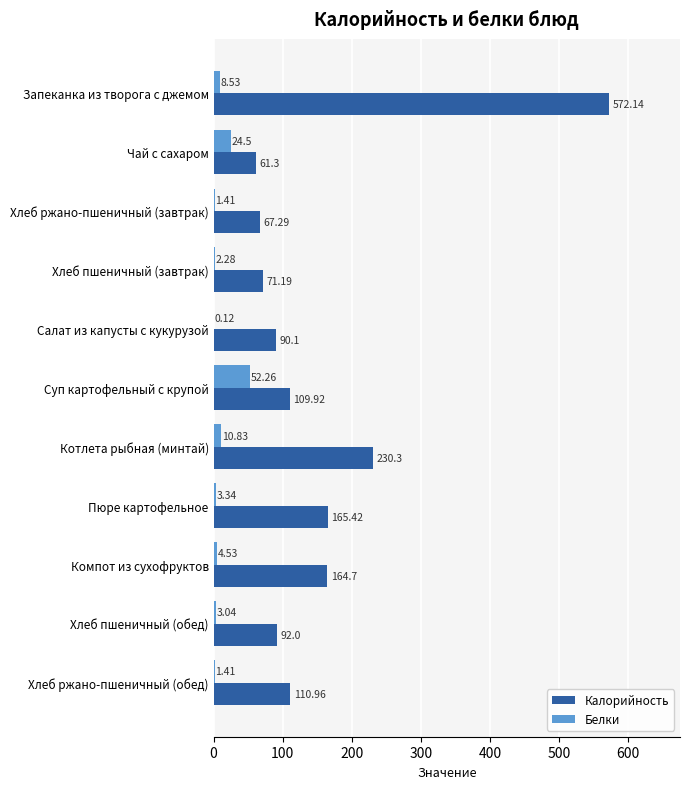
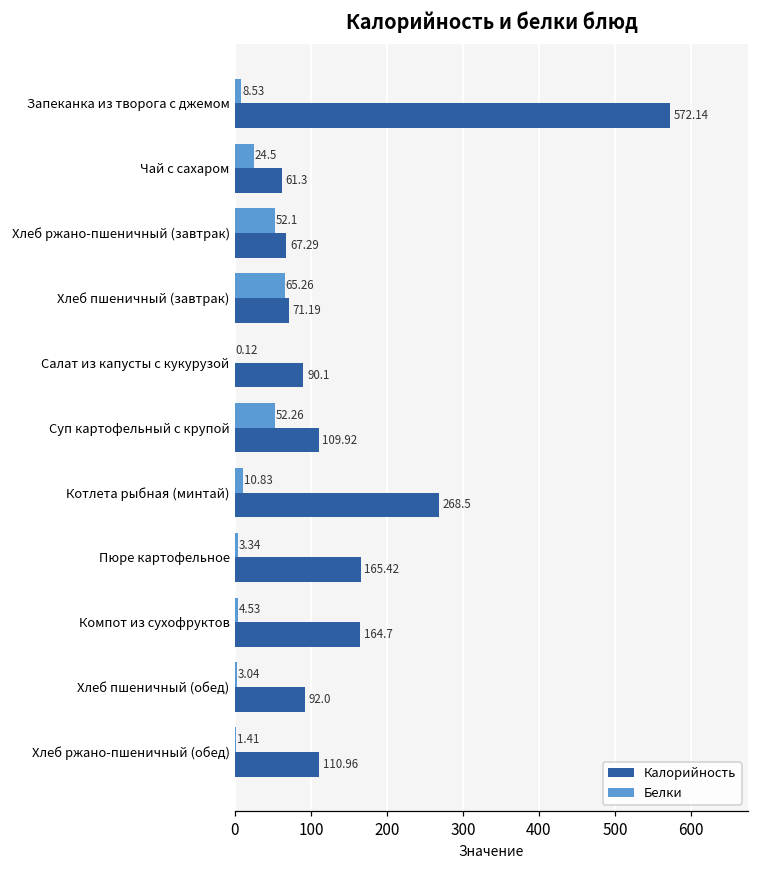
Белки, Хлеб ржано-пшеничный (завтрак): 1.41 -> 52.1
Белки, Хлеб пшеничный (завтрак): 2.28 -> 65.26
Калорийность, Котлета рыбная (минтай): 230.3 -> 268.5
